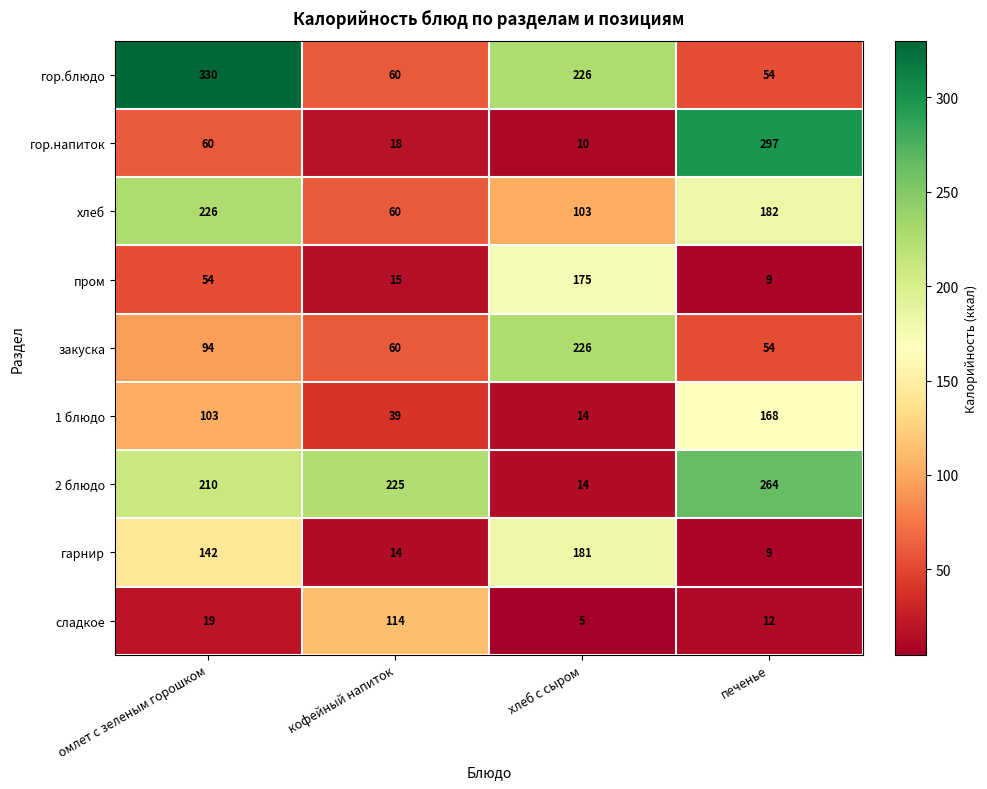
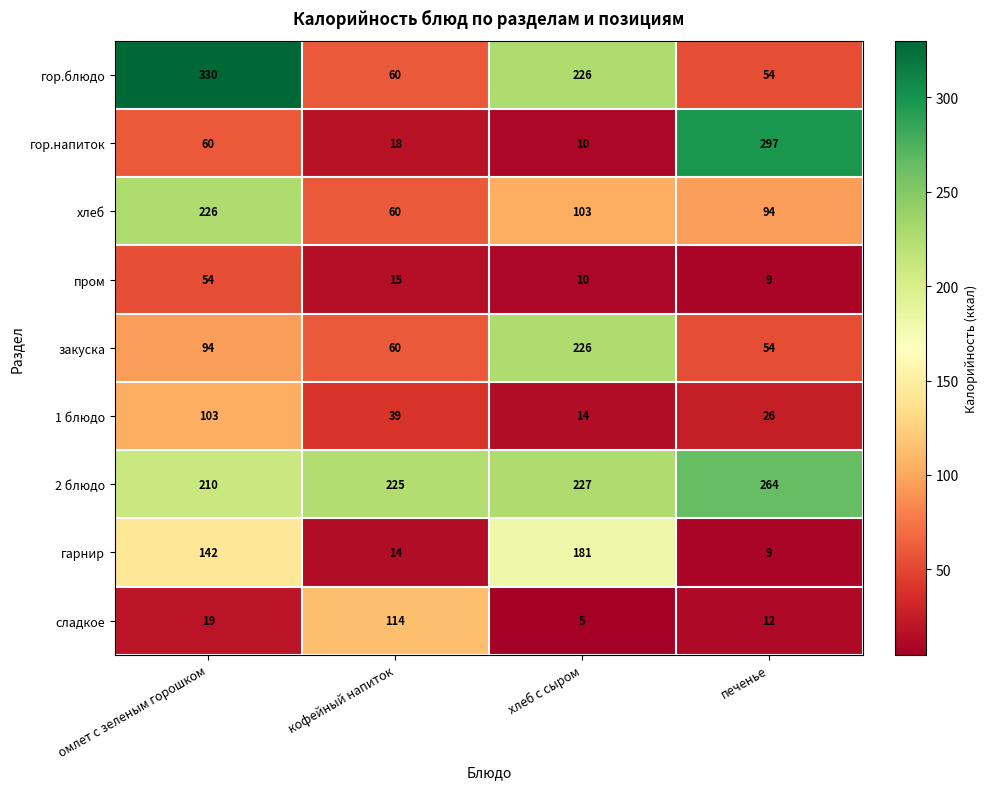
хлеб, печенье: 182 -> 94
пром, хлеб с сыром: 175 -> 10
1 блюдо, печенье: 168 -> 26
2 блюдо, хлеб с сыром: 14 -> 227
